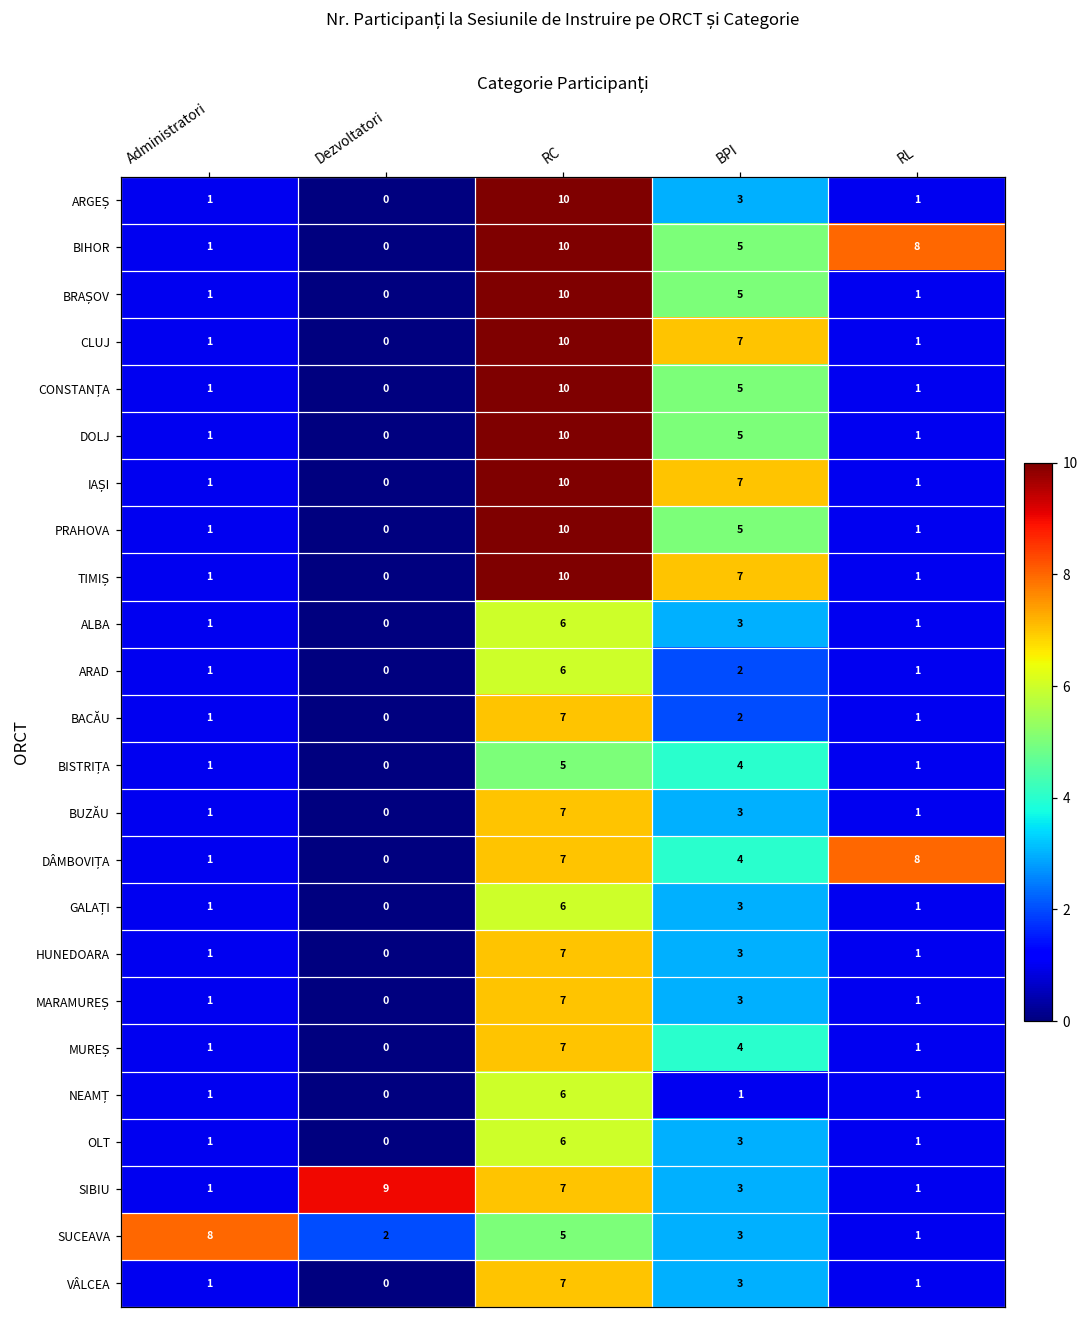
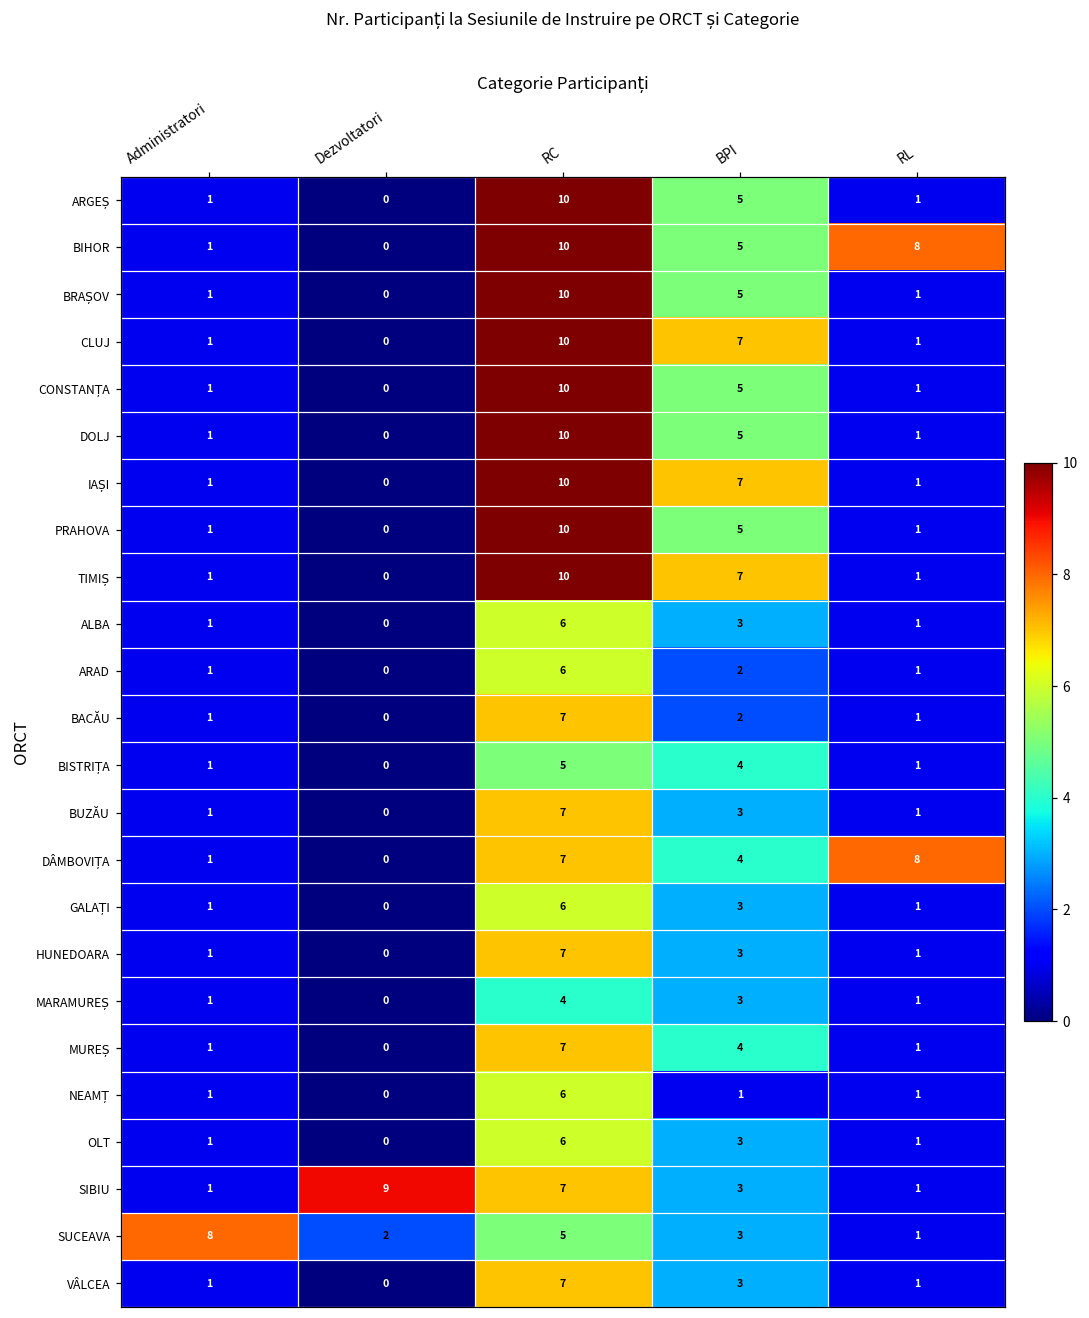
ARGEȘ, BPI: 3 -> 5
MARAMUREȘ, RC: 7 -> 4
